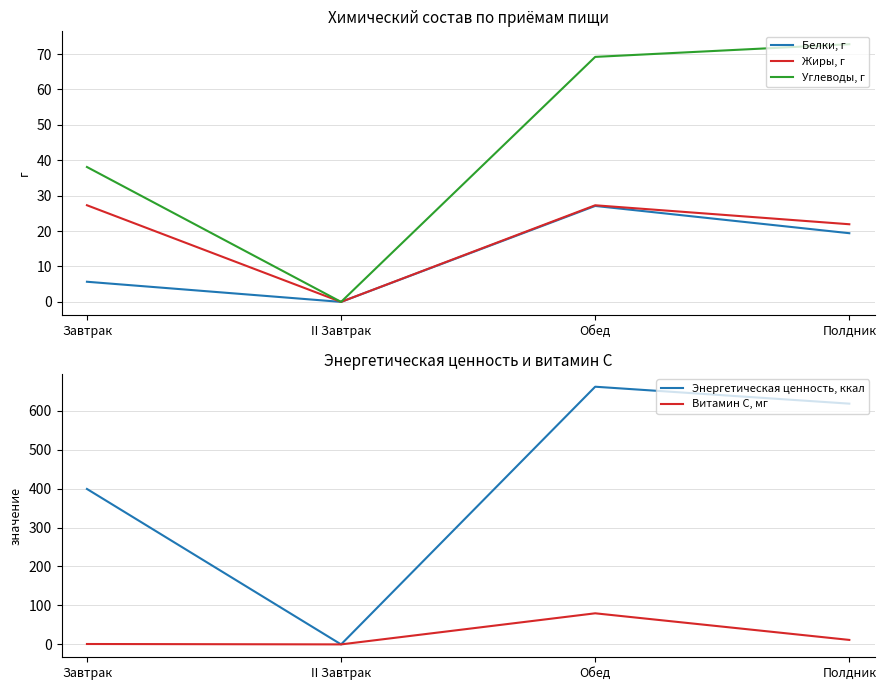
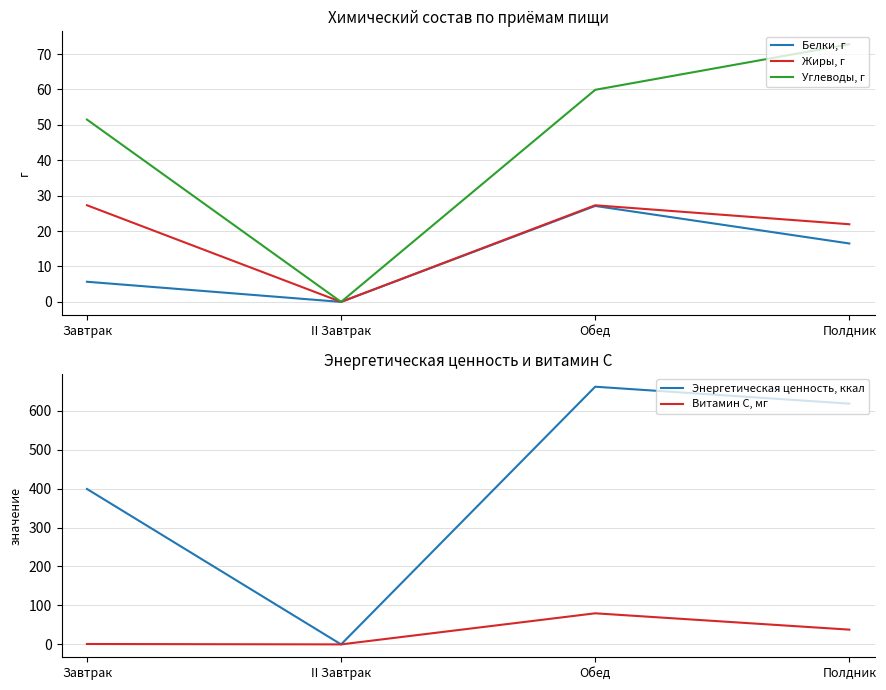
Химический состав по приёмам пищи, Углеводы, г, Завтрак: 38 -> 52
Химический состав по приёмам пищи, Углеводы, г, Обед: 69 -> 60
Химический состав по приёмам пищи, Белки, г, Полдник: 19 -> 17
Энергетическая ценность и витамин С, Витамин С, мг, Полдник: 10 -> 40
